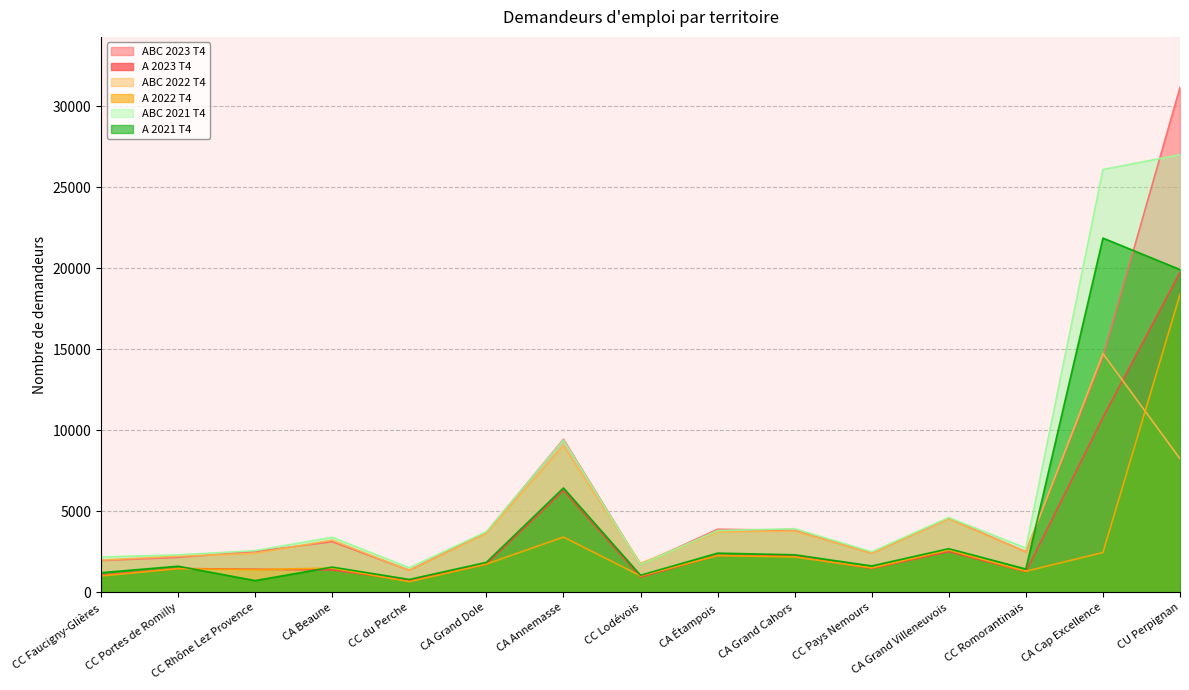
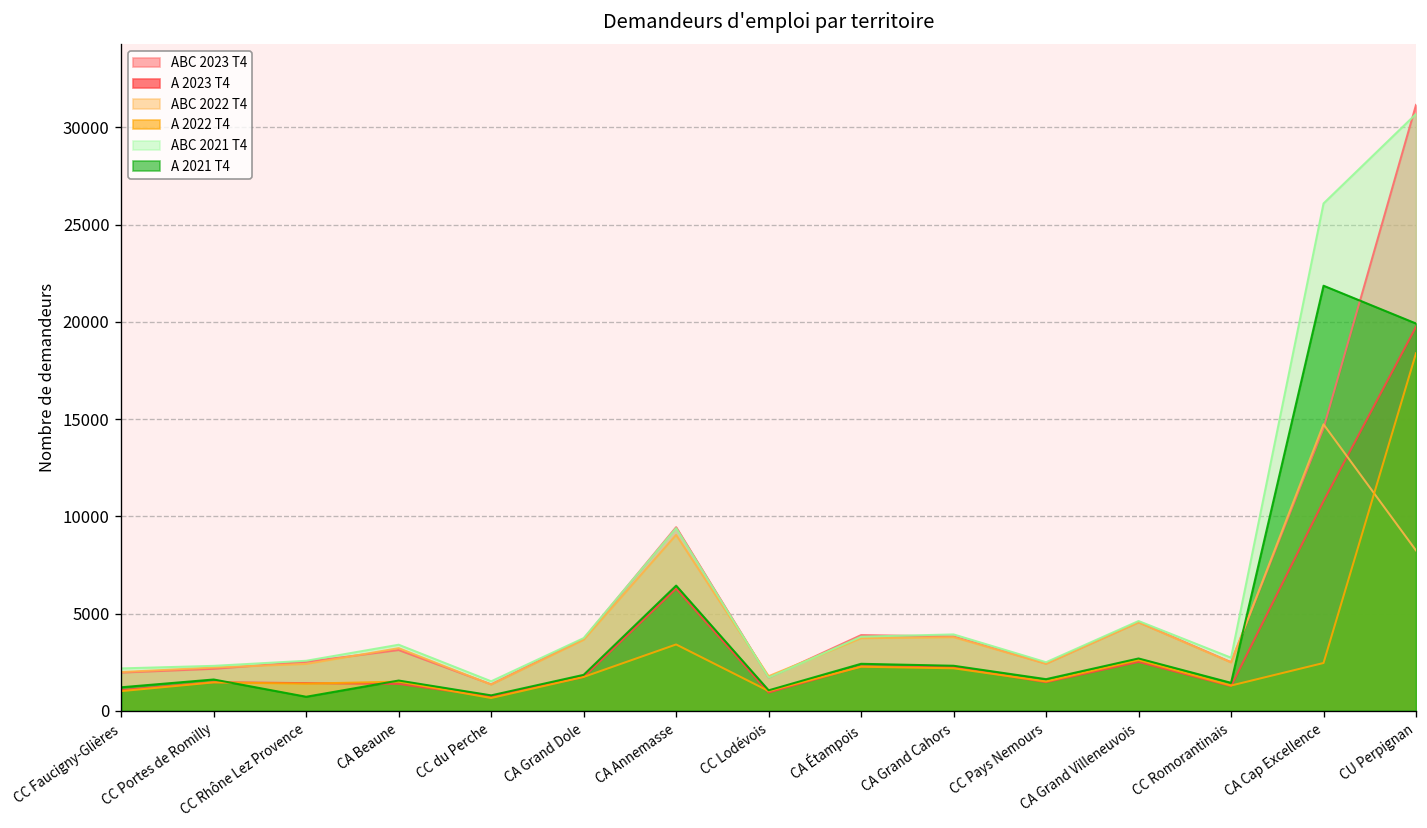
ABC 2021 T4, CU Perpignan: 27000 -> 30700
